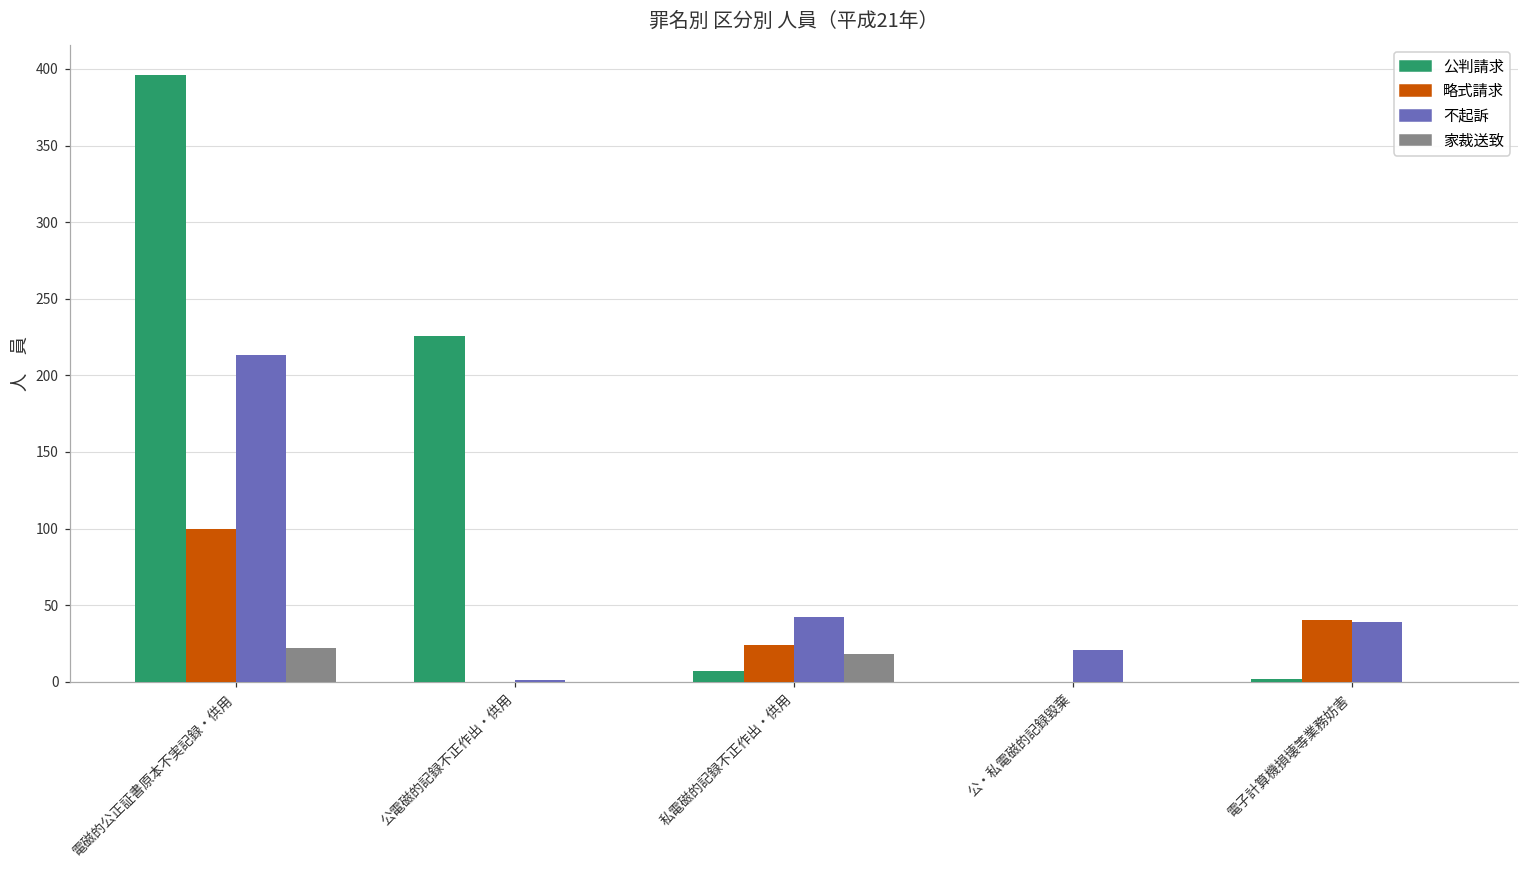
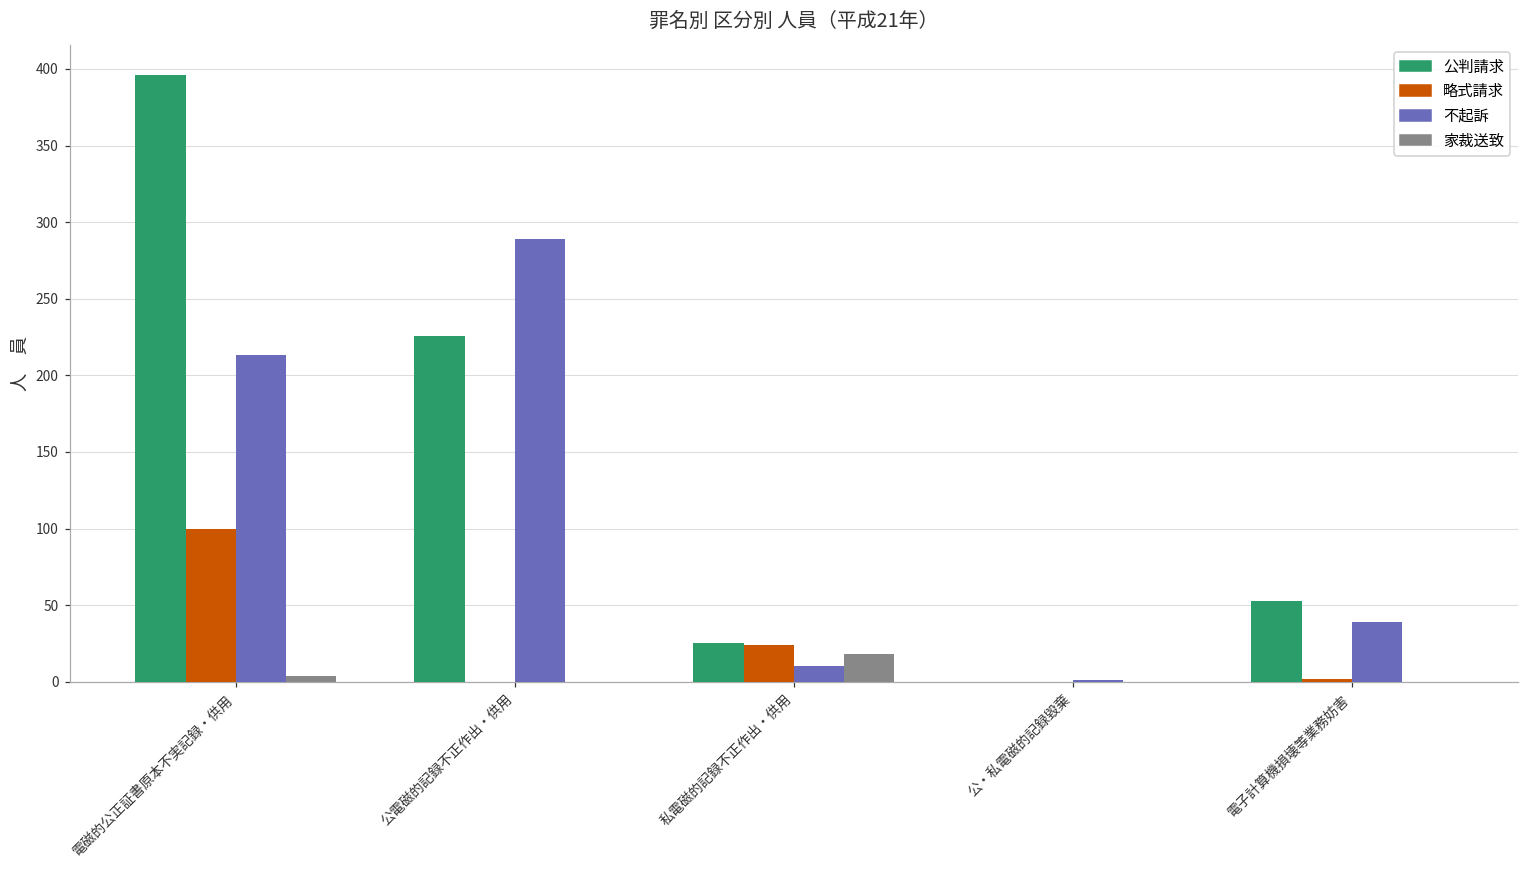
家裁送致, 電磁的公正証書原本不実記録・供用: 22 -> 4
不起訴, 公電磁的記録不正作出・供用: 1 -> 289
公判請求, 私電磁的記録不正作出・供用: 7 -> 25
不起訴, 私電磁的記録不正作出・供用: 42 -> 10
不起訴, 公・私電磁的記録毀棄: 21 -> 1
公判請求, 電子計算機損壊等業務妨害: 2 -> 53
略式請求, 電子計算機損壊等業務妨害: 40 -> 2
